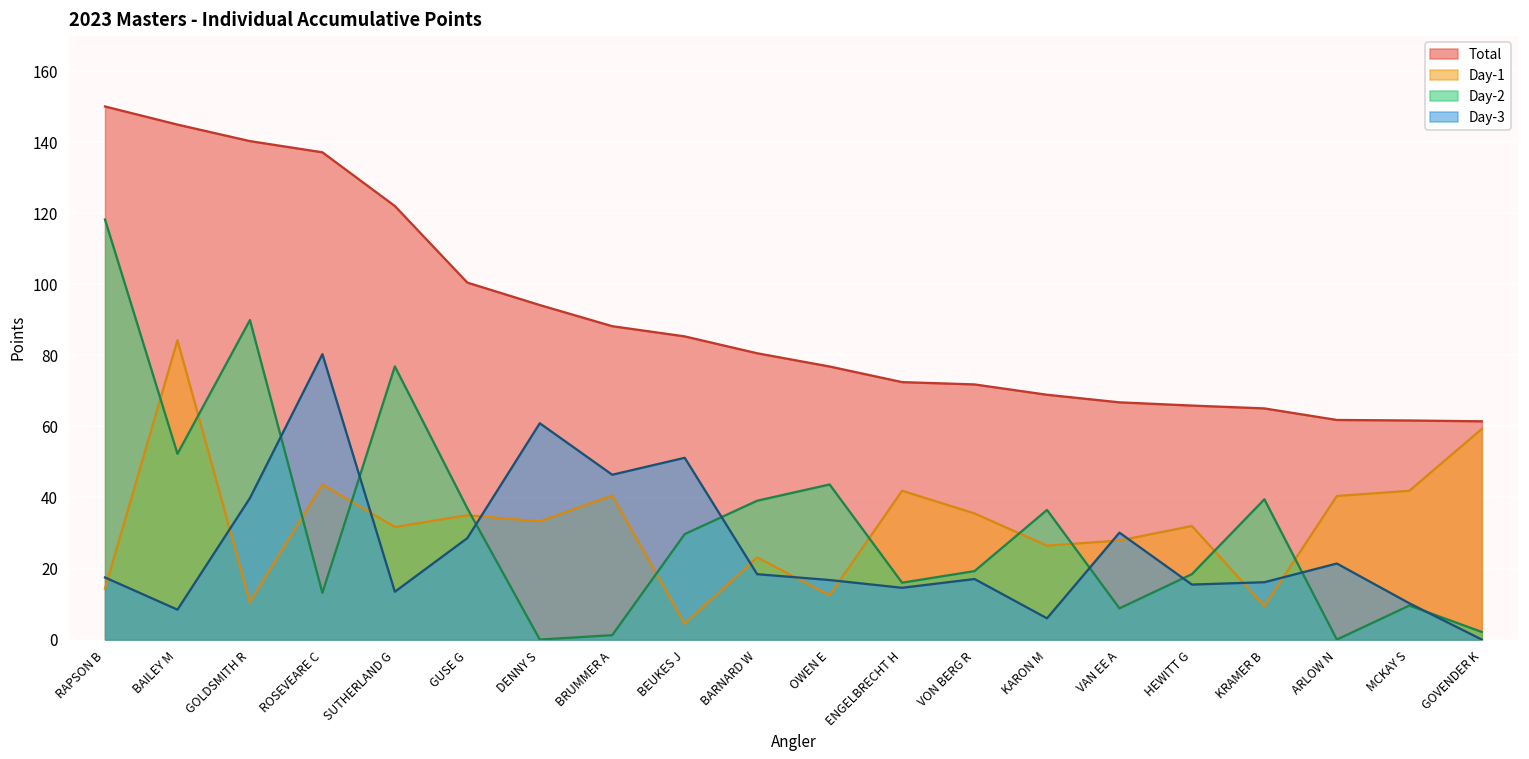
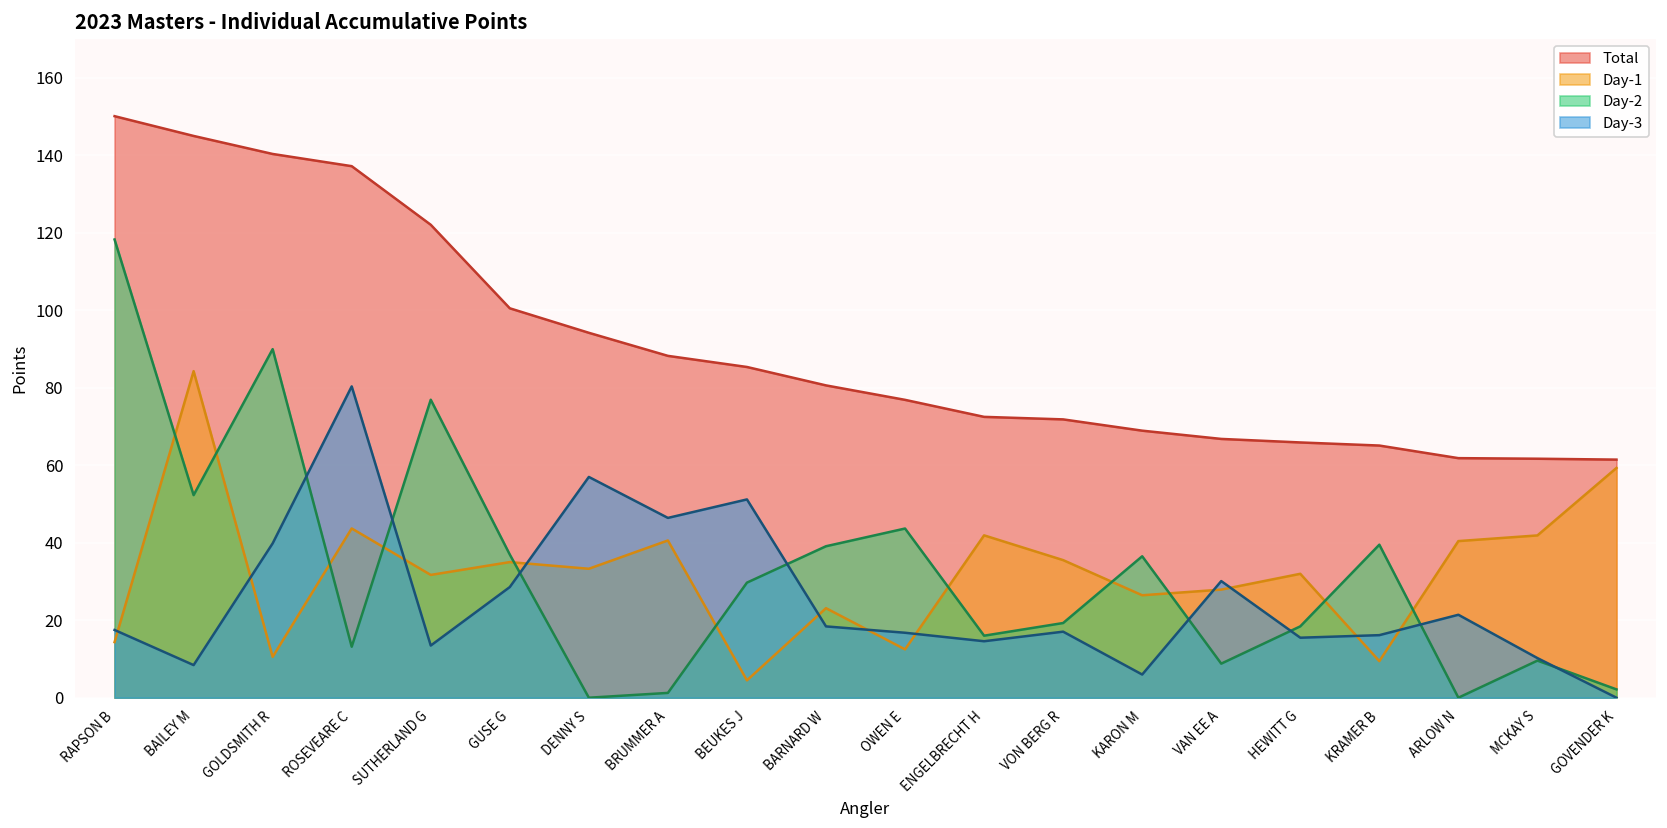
Day-3, DENNY S: 61 -> 57
